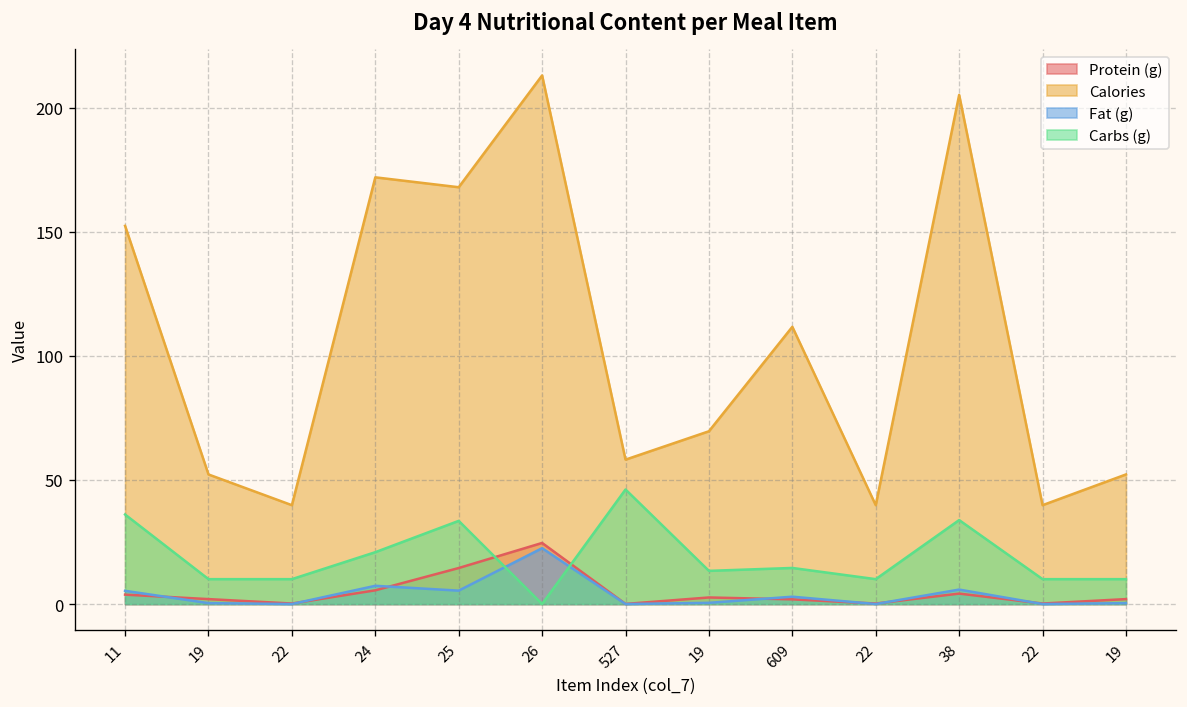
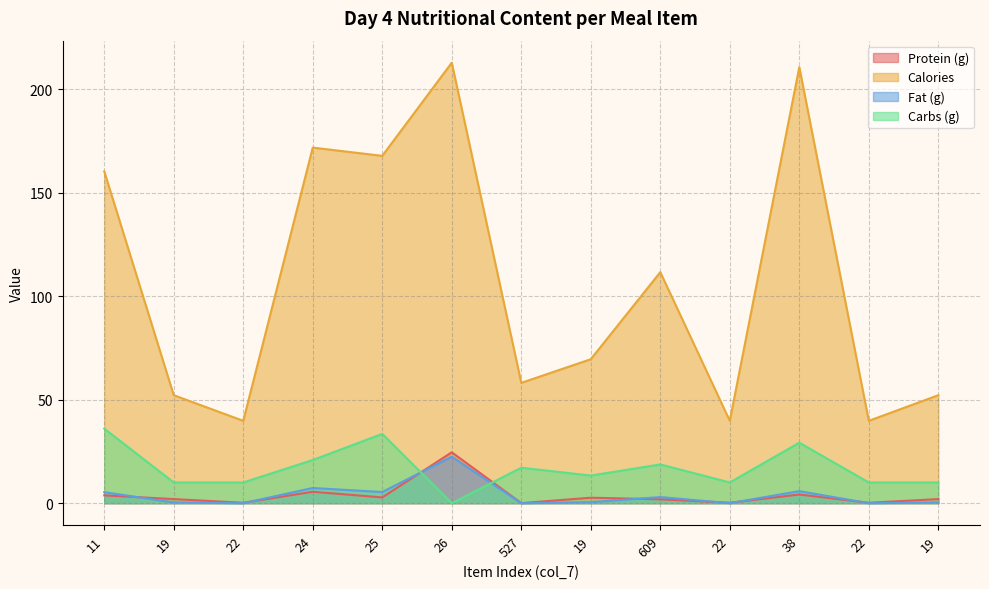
Calories, 11: 152 -> 160
Protein (g), 25: 15 -> 3
Carbs (g), 527: 46 -> 17
Carbs (g), 609: 15 -> 19
Calories, 38: 205 -> 211
Carbs (g), 38: 34 -> 29
